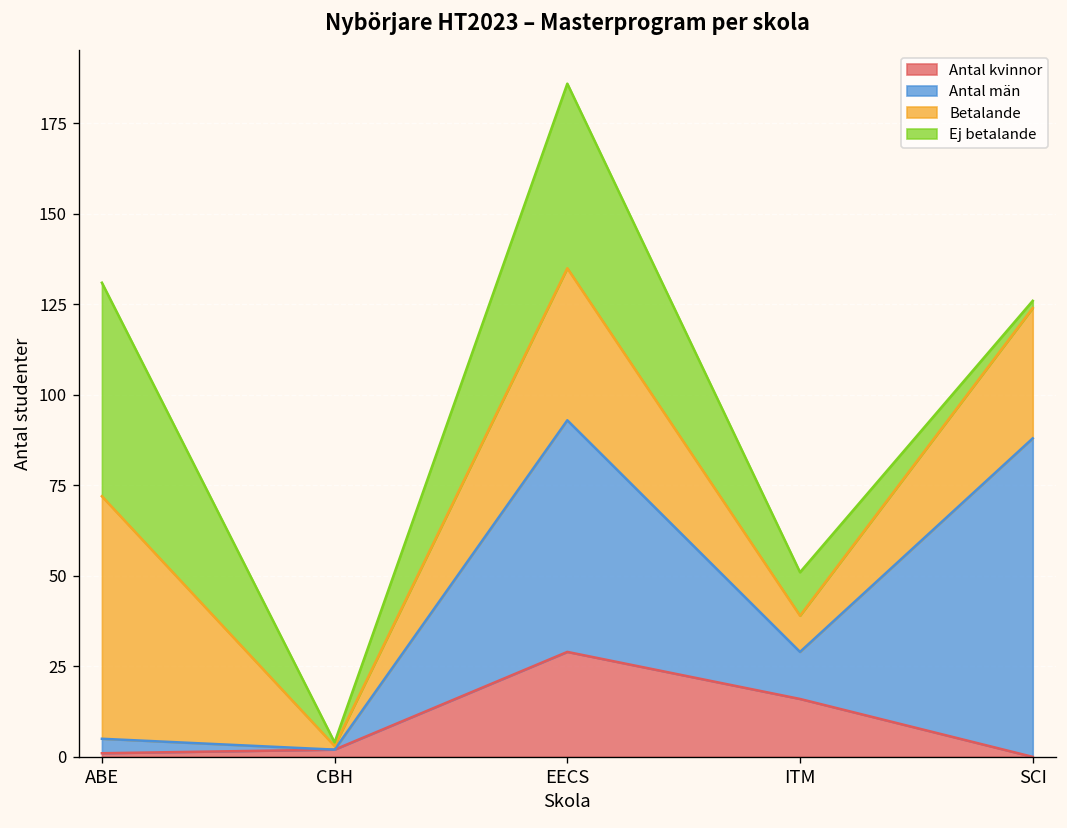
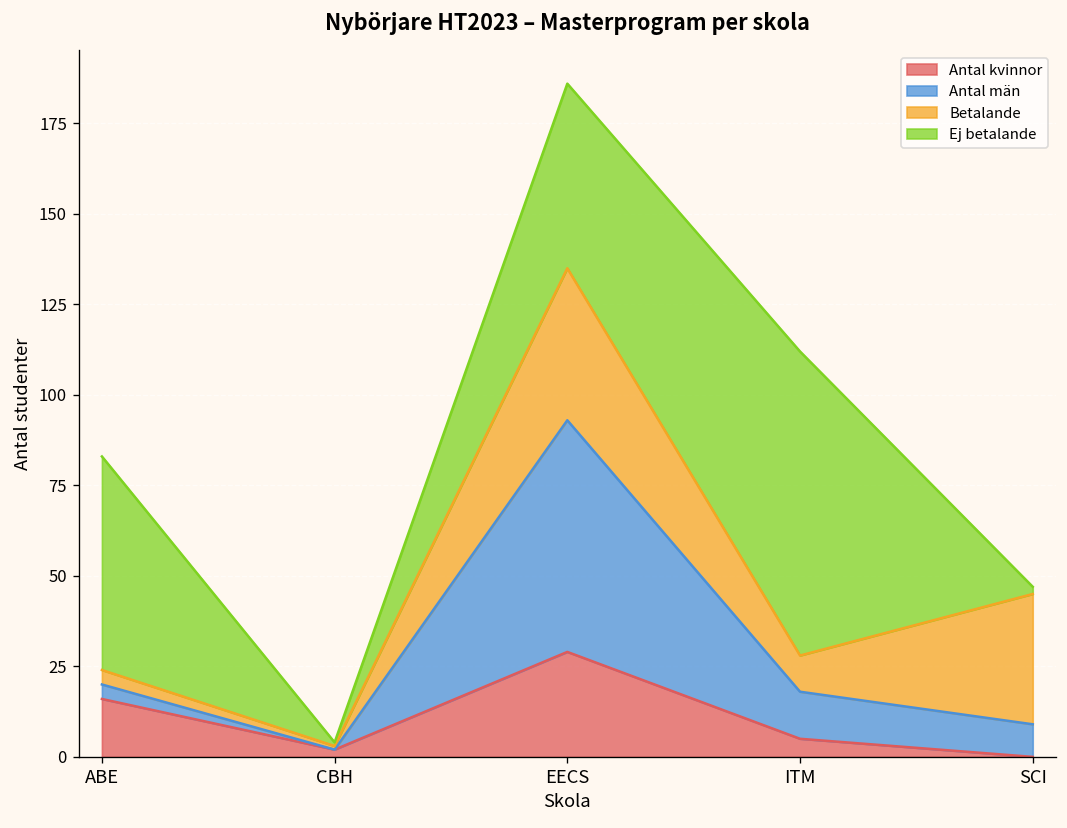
Antal kvinnor, ABE: 1 -> 16
Betalande, ABE: 67 -> 4
Antal kvinnor, ITM: 16 -> 5
Ej betalande, ITM: 12 -> 84
Antal män, SCI: 88 -> 9
